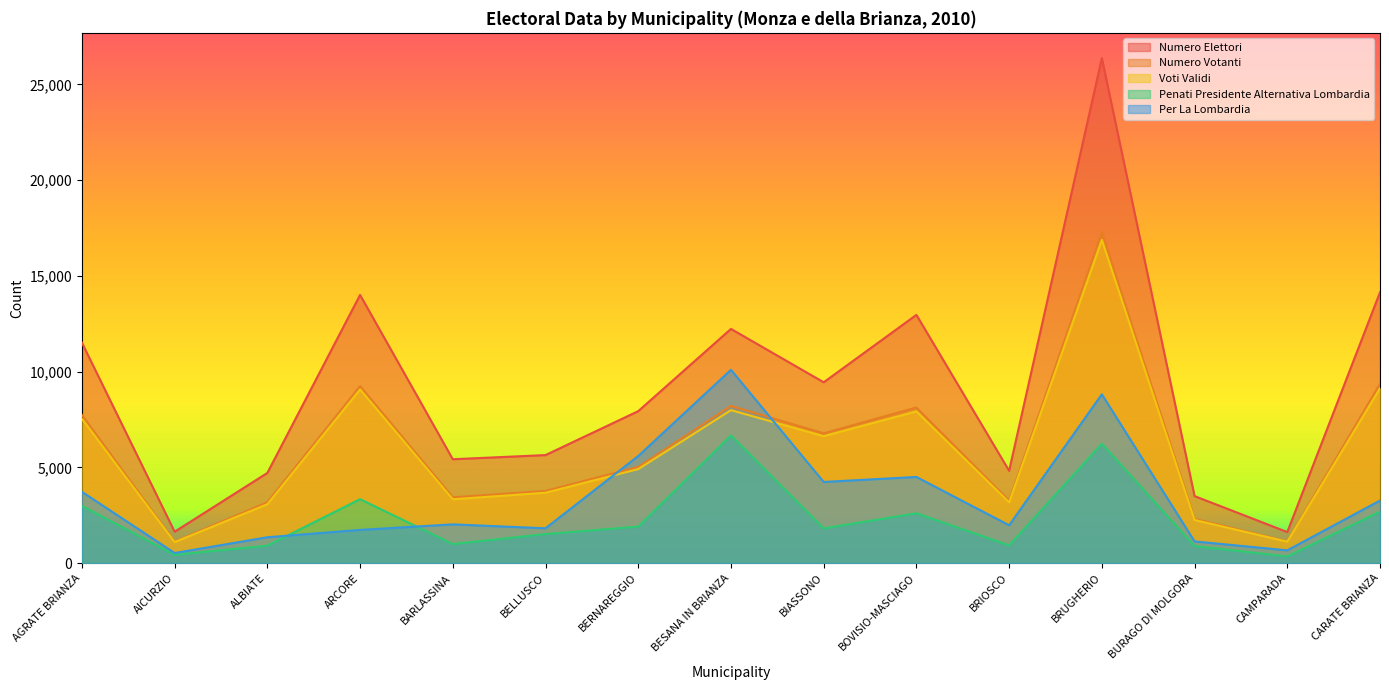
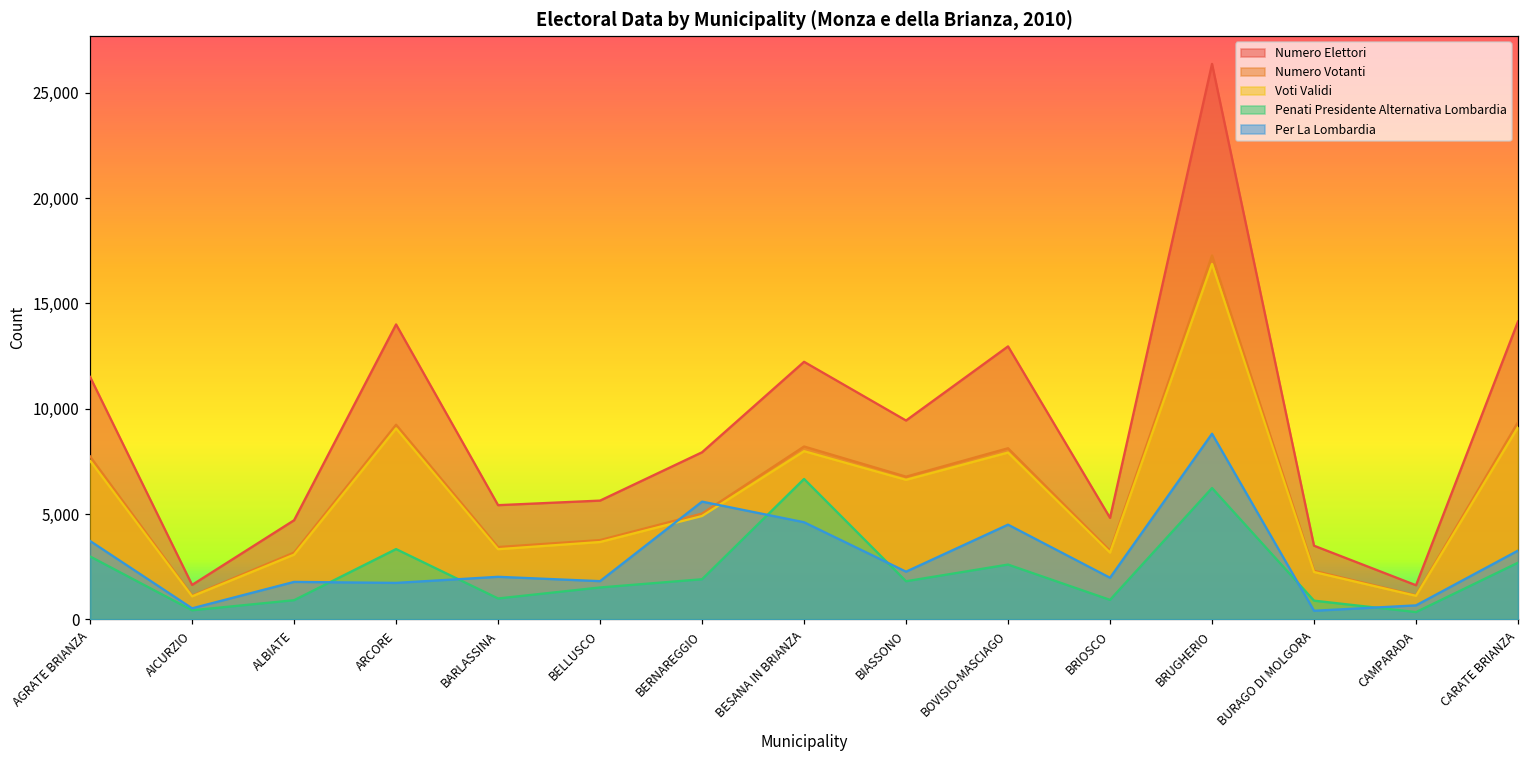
Per La Lombardia, ALBIATE: 1,400 -> 1,800
Per La Lombardia, BESANA IN BRIANZA: 10,100 -> 4,600
Per La Lombardia, BIASSONO: 4,200 -> 2,300
Per La Lombardia, BURAGO DI MOLGORA: 1,100 -> 400
